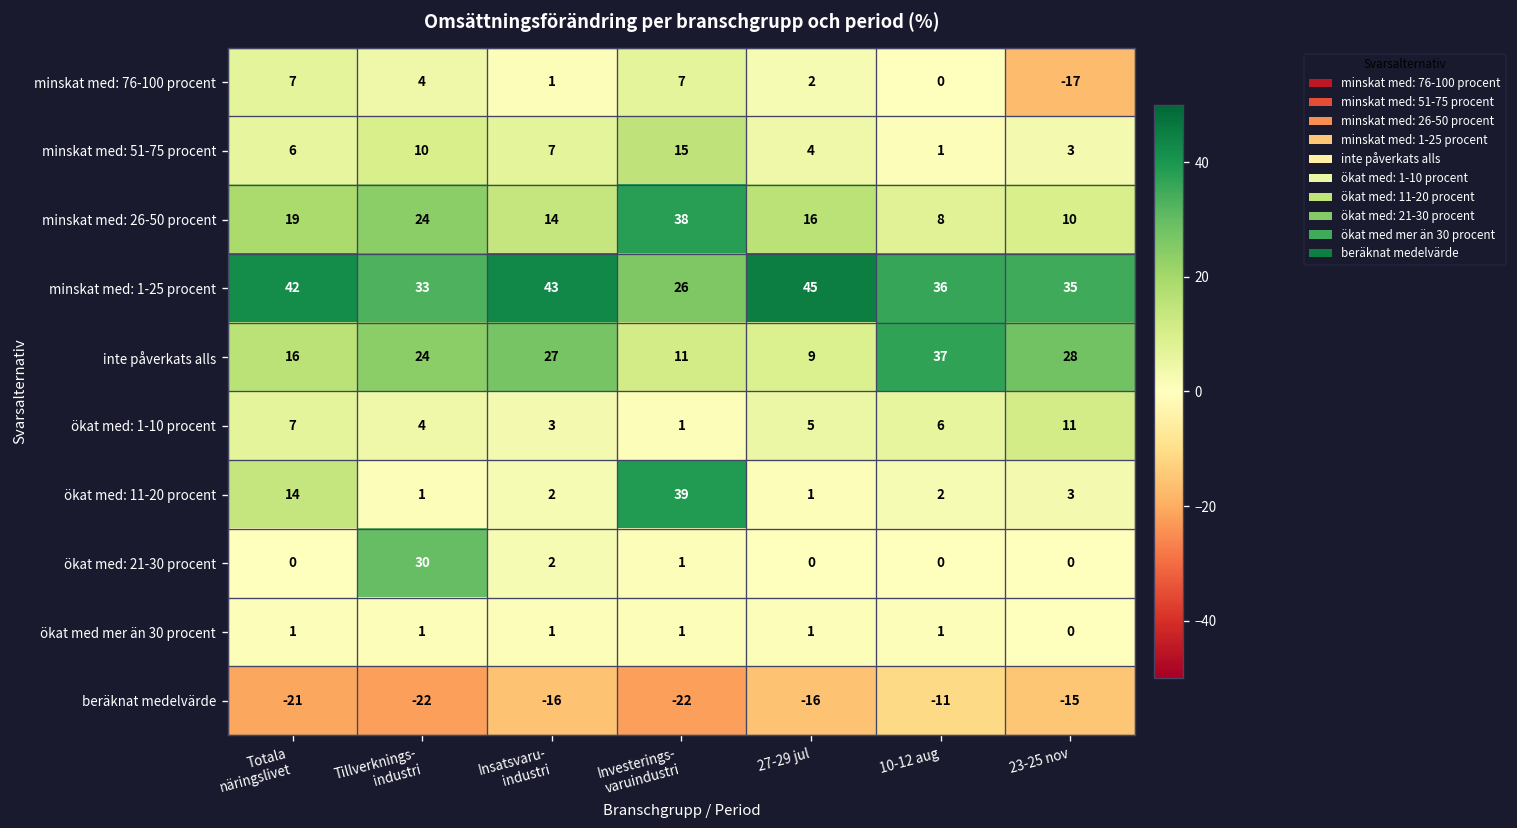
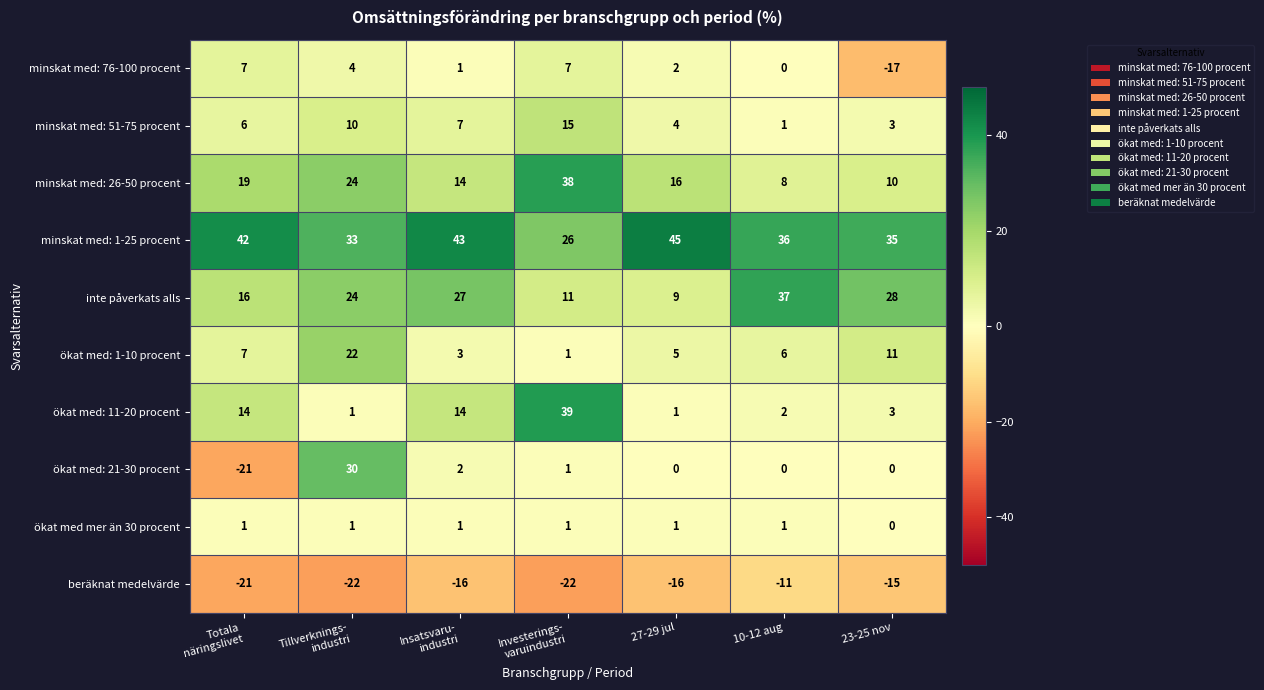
ökat med: 1-10 procent, Tillverknings- industri: 4 -> 22
ökat med: 11-20 procent, Insatsvaru- industri: 2 -> 14
ökat med: 21-30 procent, Totala näringslivet: 0 -> -21
